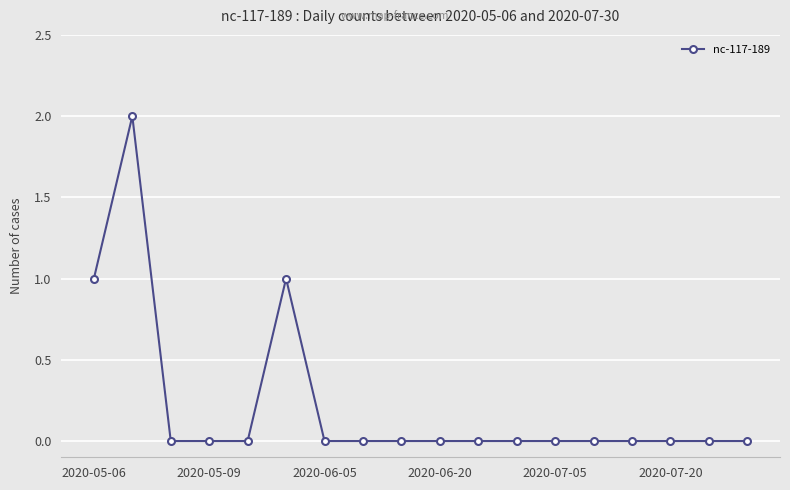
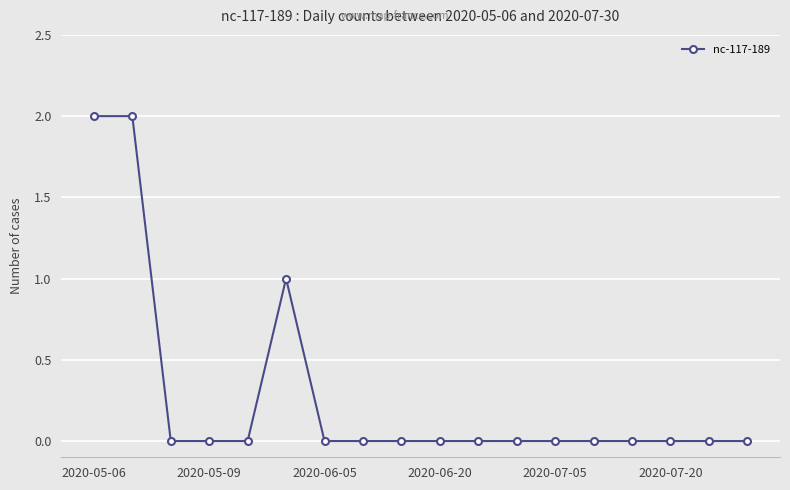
2020-05-06: 1 -> 2
